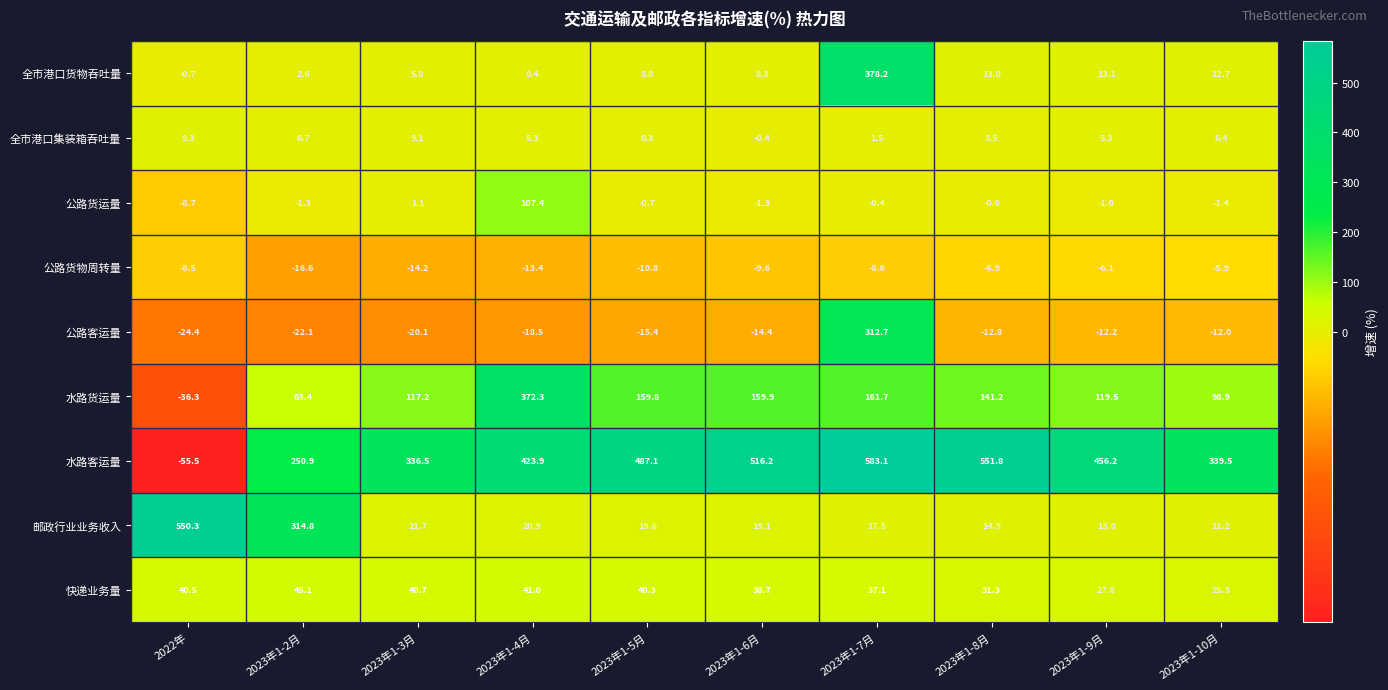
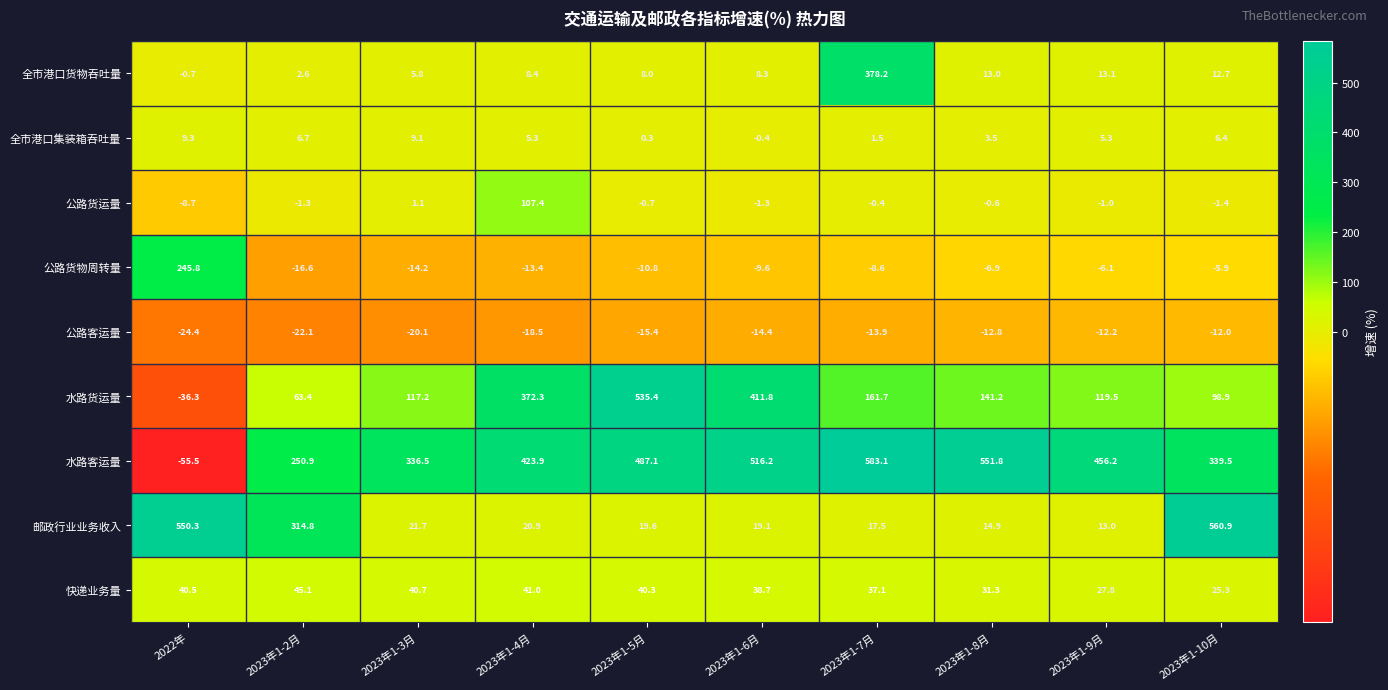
公路货物周转量, 2022年: -8.5 -> 245.8
公路客运量, 2023年1-7月: 312.7 -> -13.9
水路货运量, 2023年1-5月: 159.8 -> 535.4
水路货运量, 2023年1-6月: 159.9 -> 411.8
邮政行业业务收入, 2023年1-10月: 11.2 -> 560.9
